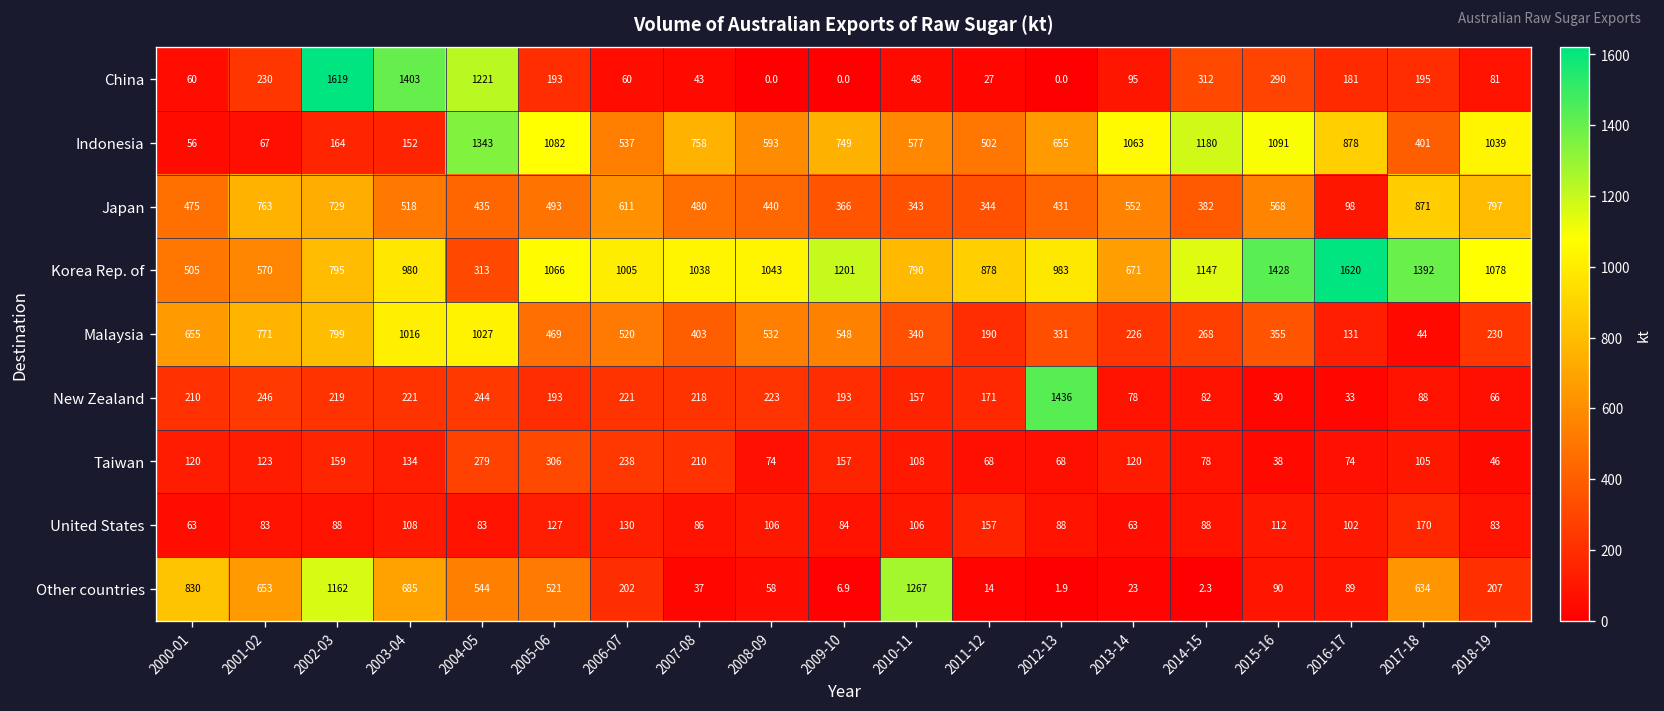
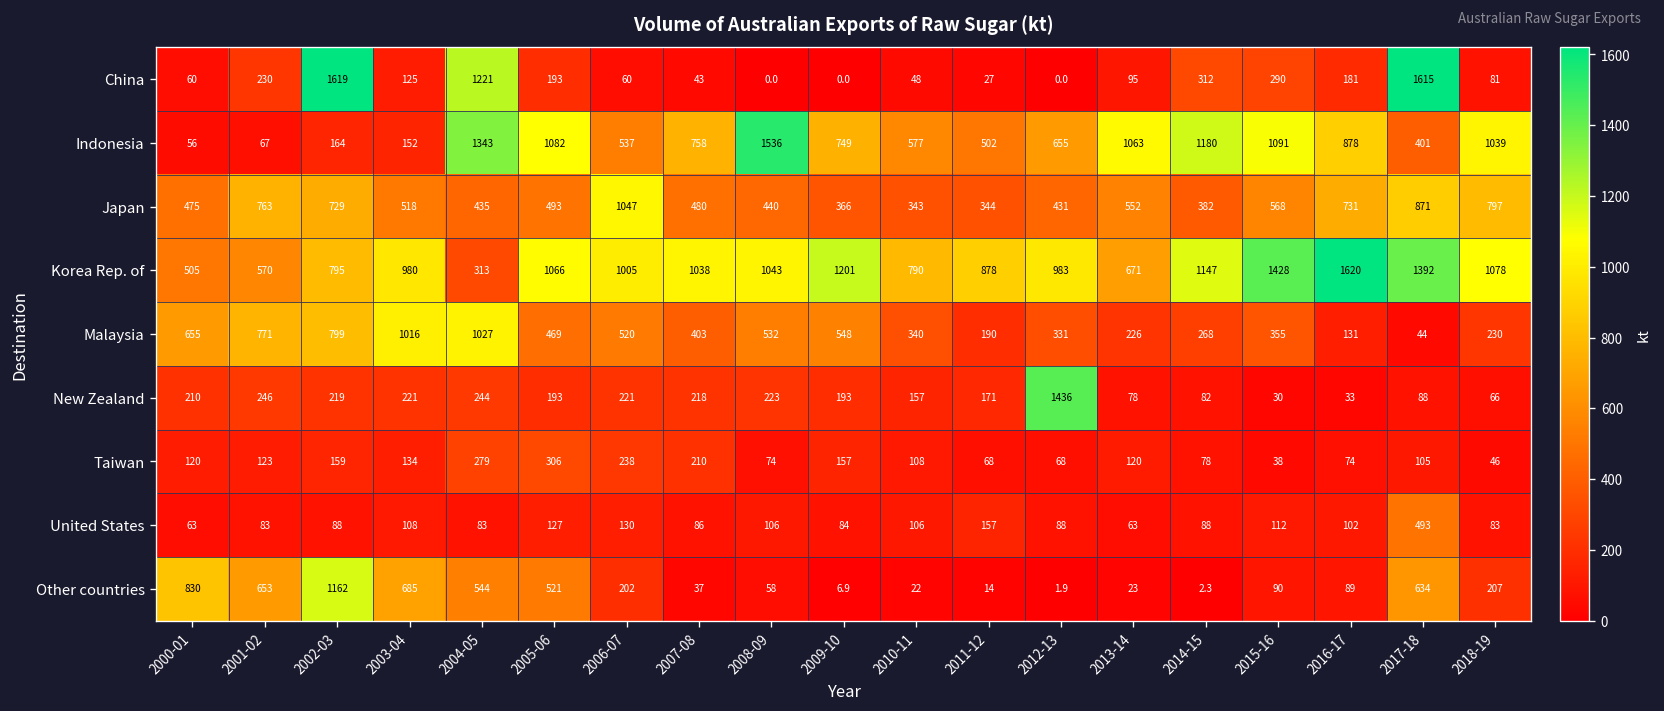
China, 2003-04: 1403 -> 125
China, 2017-18: 195 -> 1615
Indonesia, 2008-09: 593 -> 1536
Japan, 2006-07: 611 -> 1047
Japan, 2016-17: 98 -> 731
United States, 2017-18: 170 -> 493
Other countries, 2010-11: 1267 -> 22
